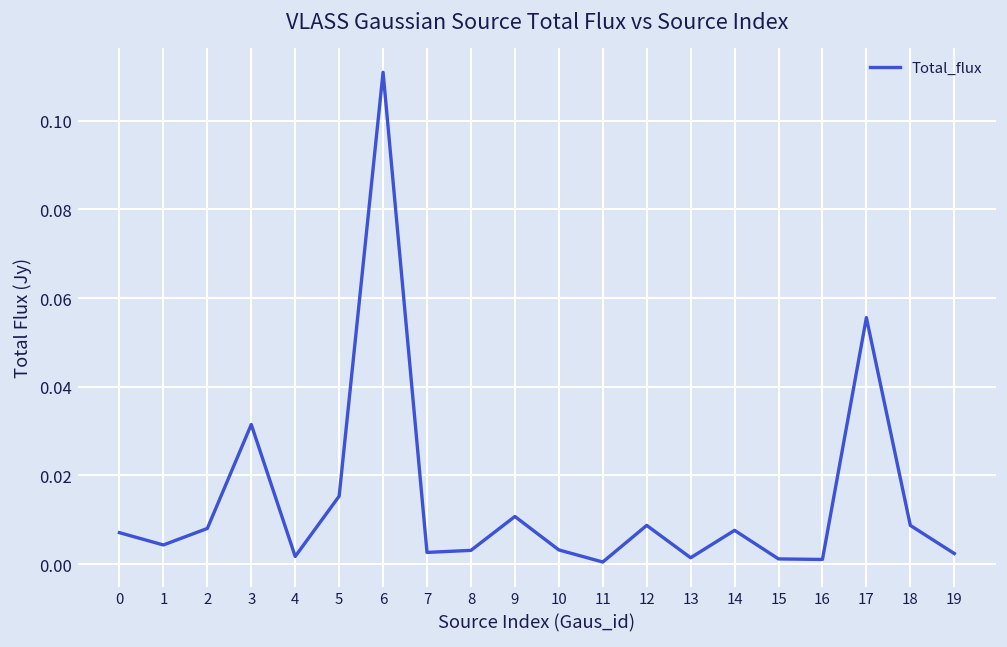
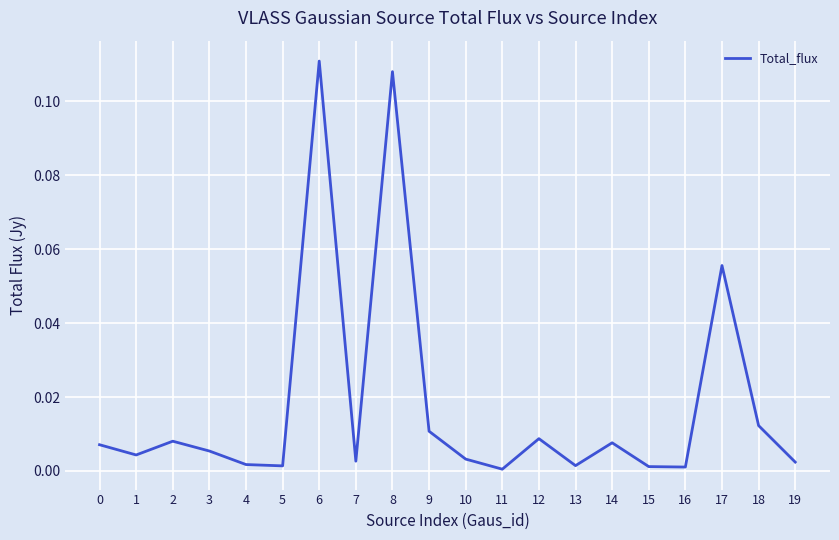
3: 0.031 -> 0.005
5: 0.015 -> 0.001
8: 0.003 -> 0.108
18: 0.009 -> 0.012
